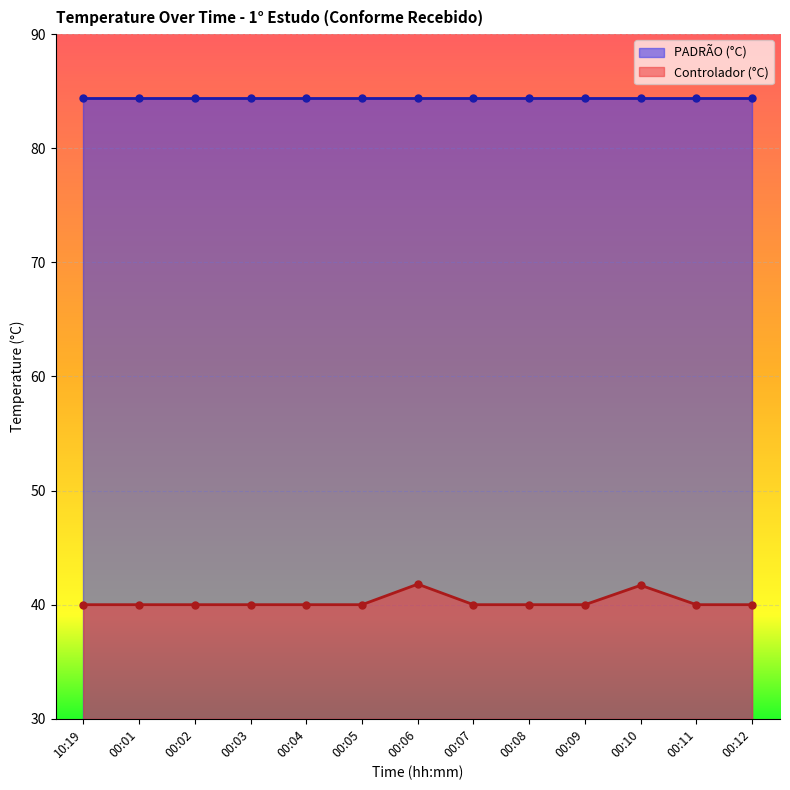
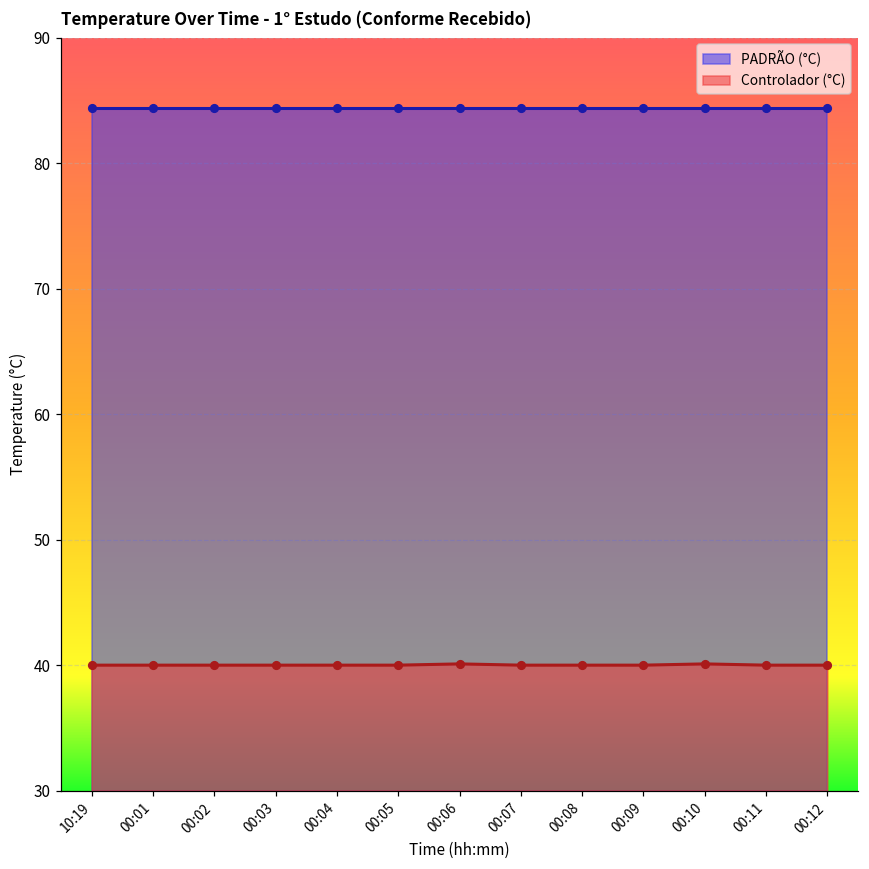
Controlador (°C), 00:06: 41.8 -> 40.1
Controlador (°C), 00:10: 41.7 -> 40.1
